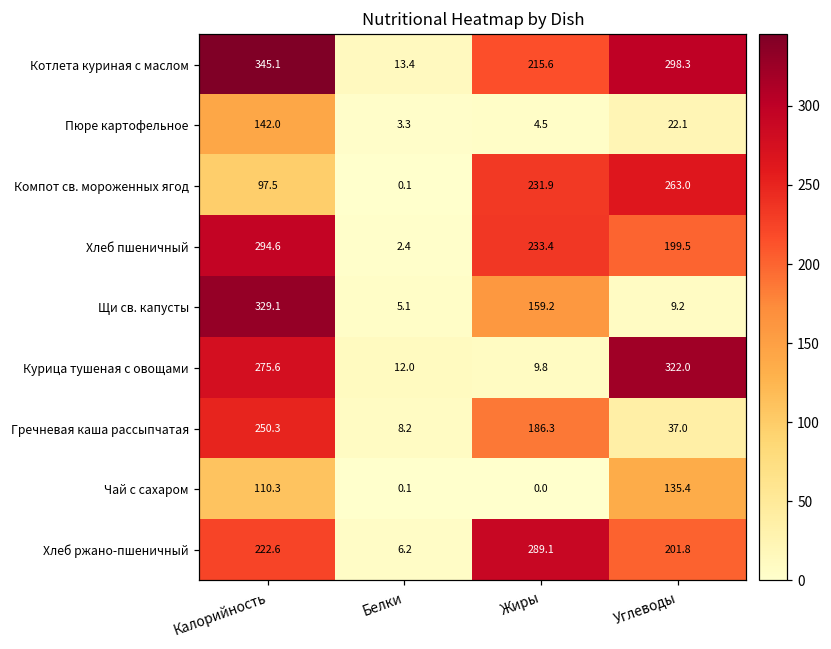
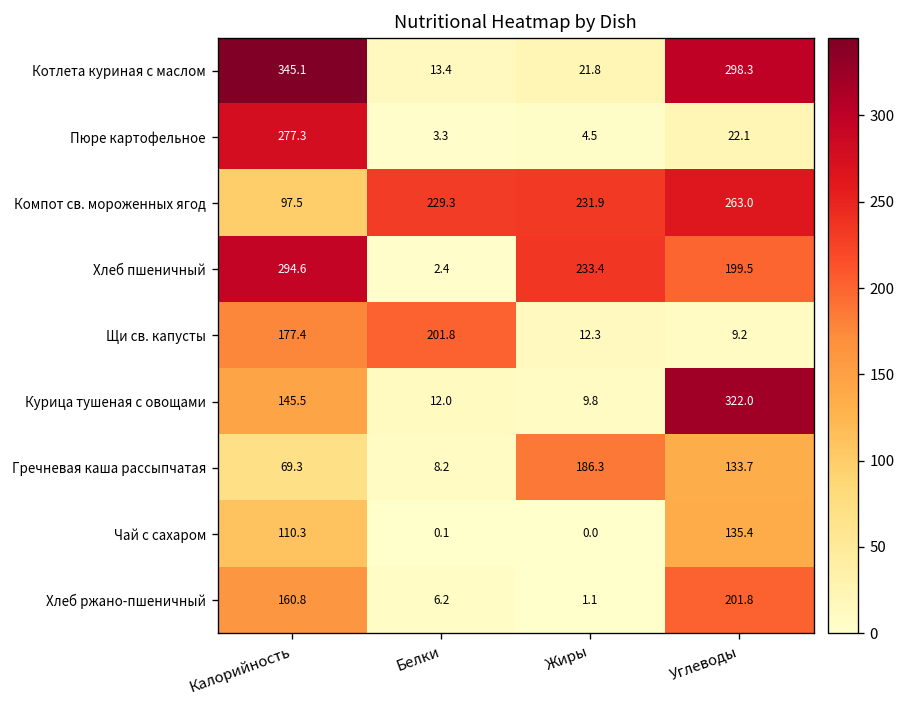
Котлета куриная с маслом, Жиры: 215.6 -> 21.8
Пюре картофельное, Калорийность: 142.0 -> 277.3
Компот св. мороженных ягод, Белки: 0.1 -> 229.3
Щи св. капусты, Калорийность: 329.1 -> 177.4
Щи св. капусты, Белки: 5.1 -> 201.8
Щи св. капусты, Жиры: 159.2 -> 12.3
Курица тушеная с овощами, Калорийность: 275.6 -> 145.5
Гречневая каша рассыпчатая, Калорийность: 250.3 -> 69.3
Гречневая каша рассыпчатая, Углеводы: 37.0 -> 133.7
Хлеб ржано-пшеничный, Калорийность: 222.6 -> 160.8
Хлеб ржано-пшеничный, Жиры: 289.1 -> 1.1
